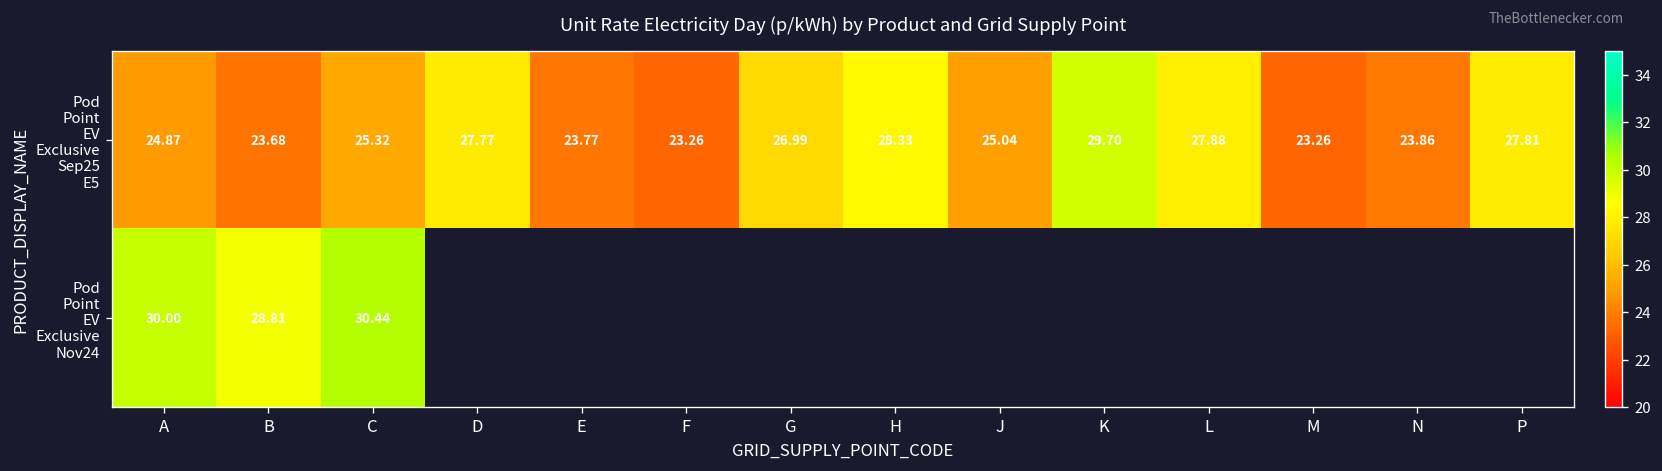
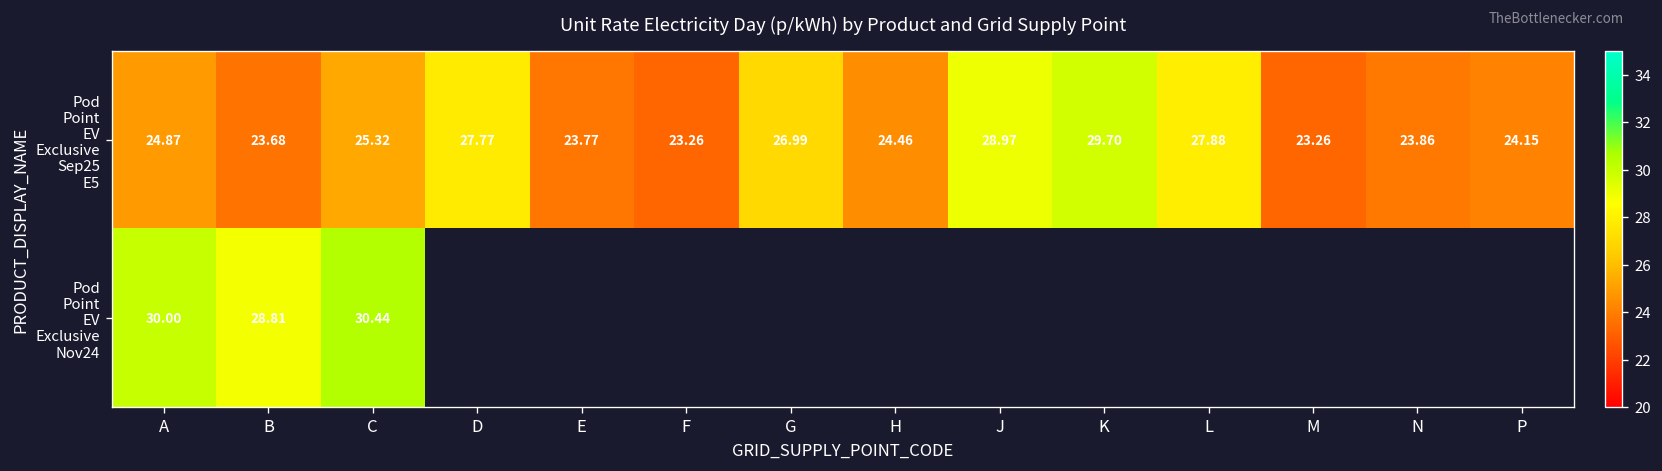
Pod Point EV Exclusive Sep25 E5, H: 28.33 -> 24.46
Pod Point EV Exclusive Sep25 E5, J: 25.04 -> 28.97
Pod Point EV Exclusive Sep25 E5, P: 27.81 -> 24.15
